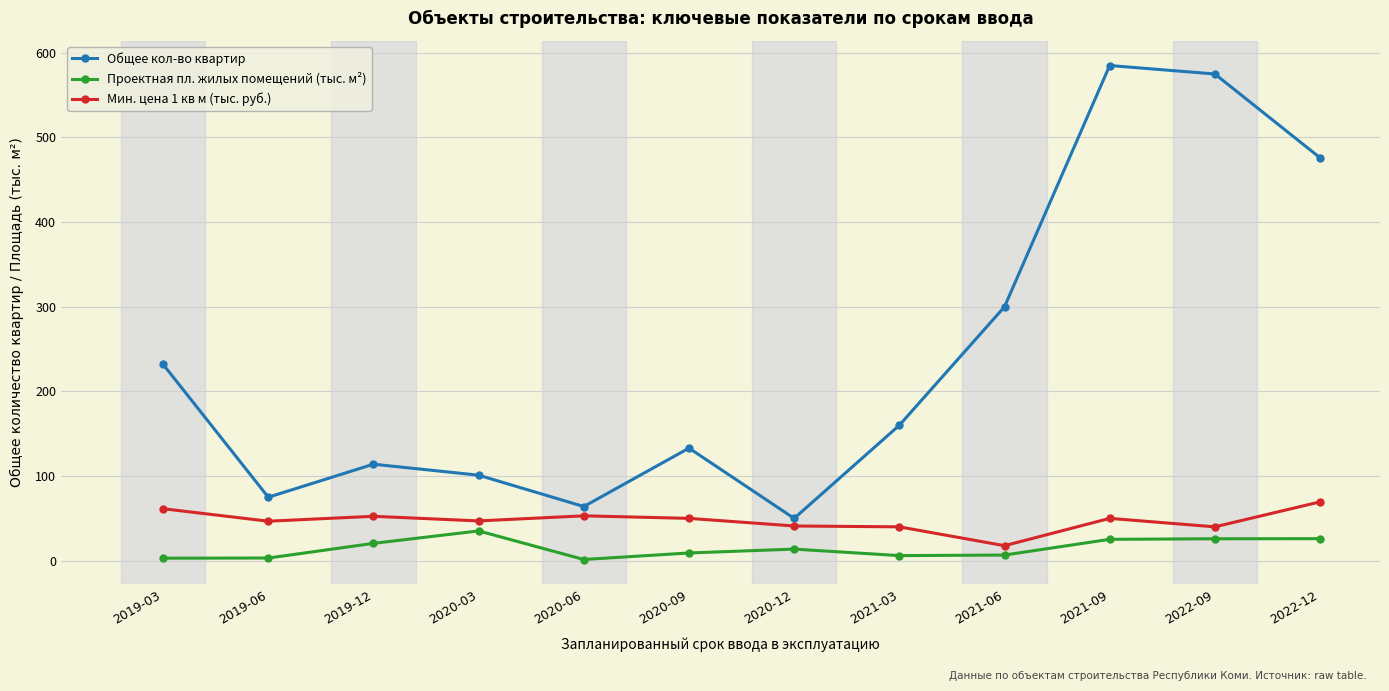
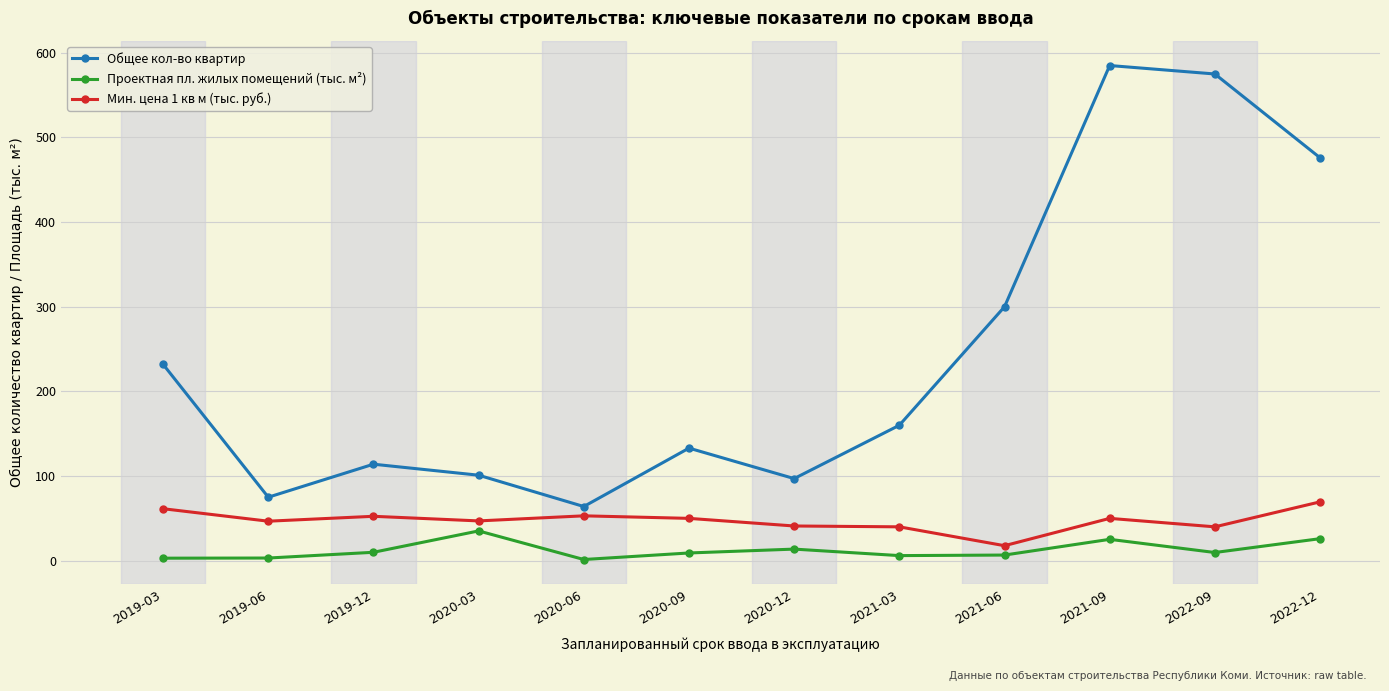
Проектная пл. жилых помещений (тыс. м²), 2019-12: 20 -> 10
Общее кол-во квартир, 2020-12: 50 -> 100
Проектная пл. жилых помещений (тыс. м²), 2022-09: 30 -> 10
